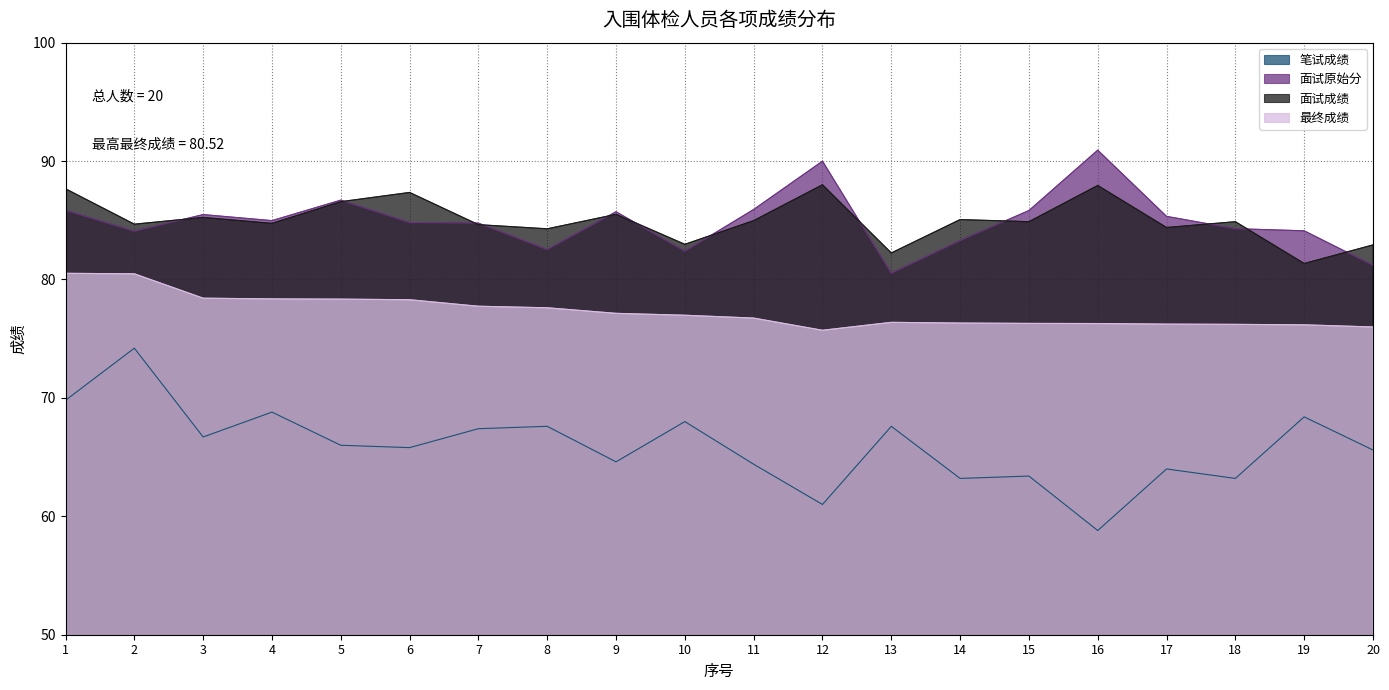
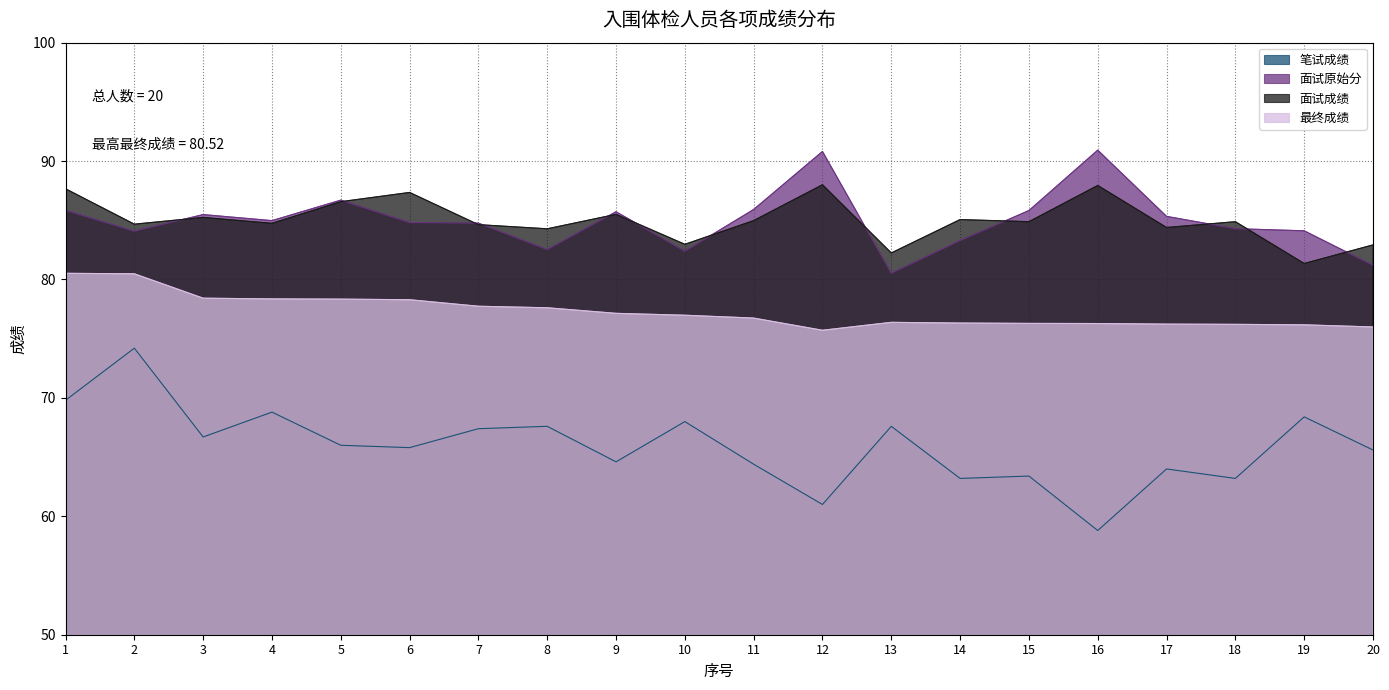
面试原始分, 12: 90.0 -> 90.8
